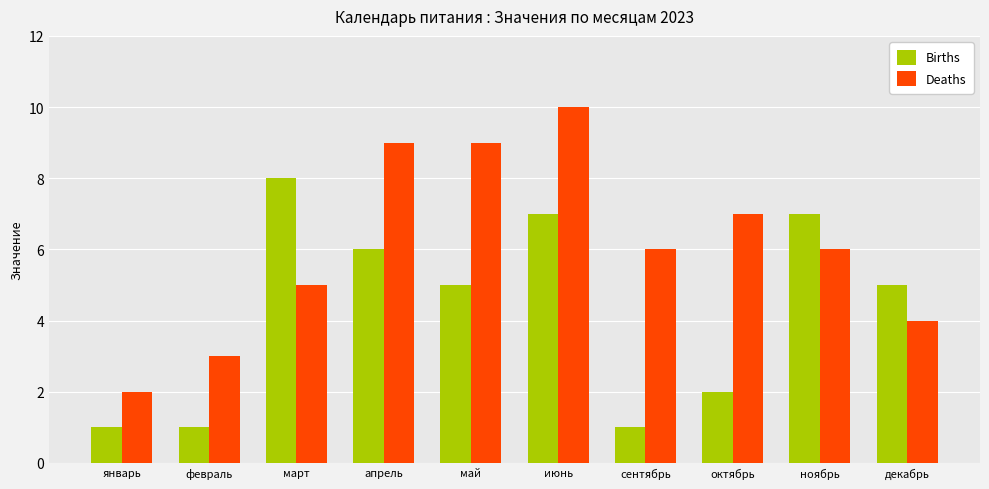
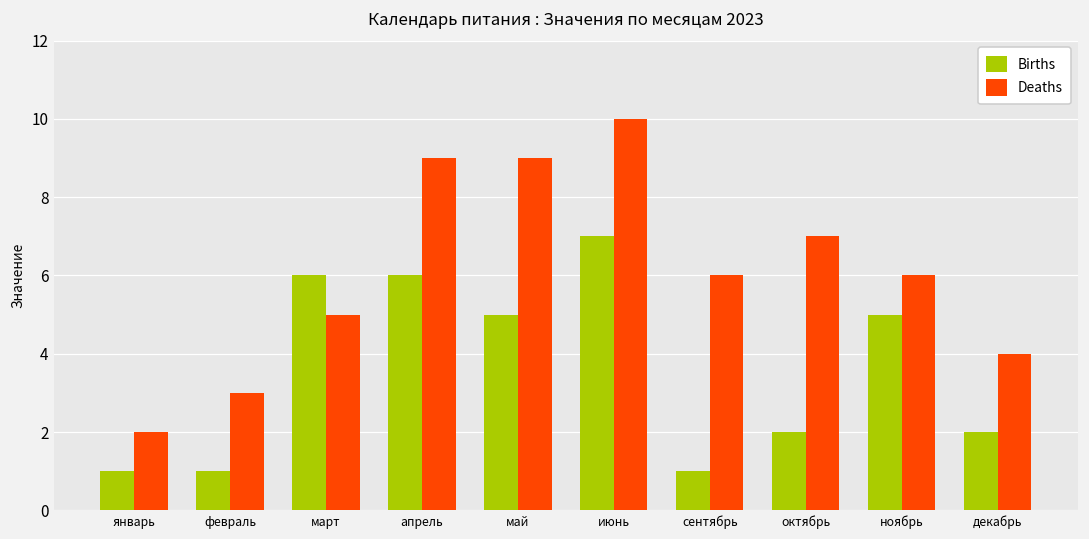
Births, март: 8 -> 6
Births, ноябрь: 7 -> 5
Births, декабрь: 5 -> 2
